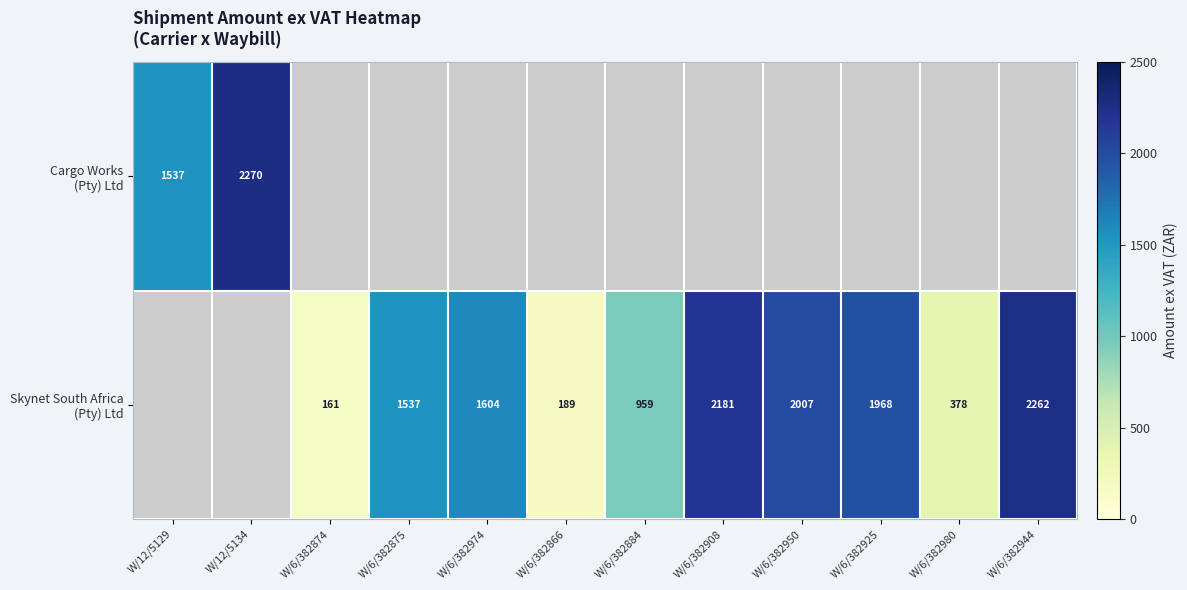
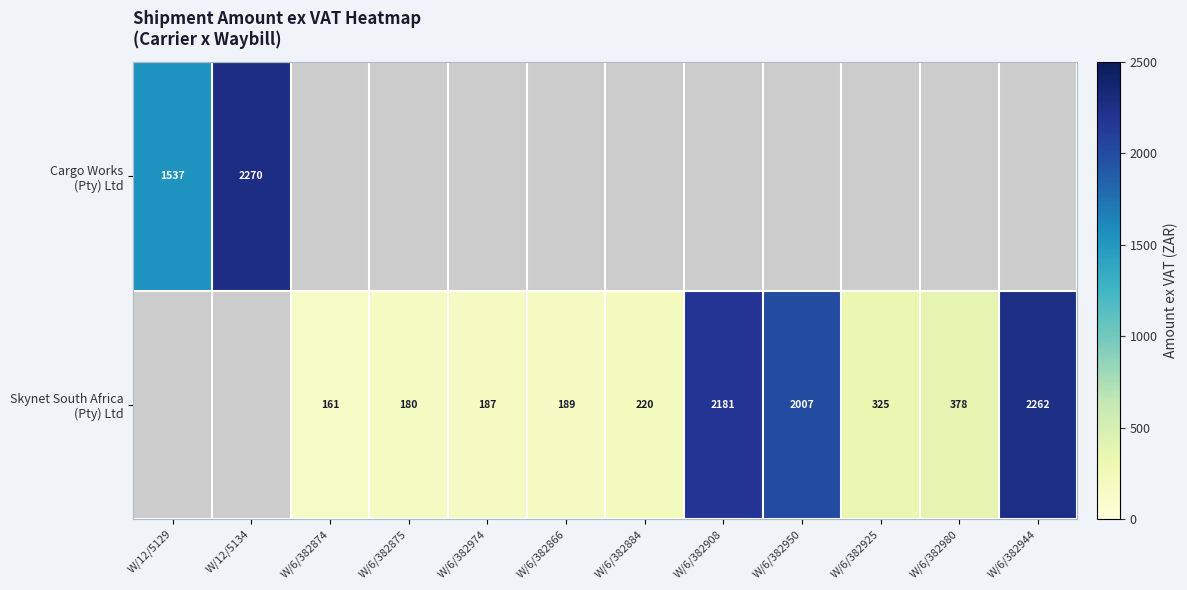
Skynet South Africa (Pty) Ltd, W/6/382875: 1537 -> 180
Skynet South Africa (Pty) Ltd, W/6/382974: 1604 -> 187
Skynet South Africa (Pty) Ltd, W/6/382884: 959 -> 220
Skynet South Africa (Pty) Ltd, W/6/382925: 1968 -> 325
